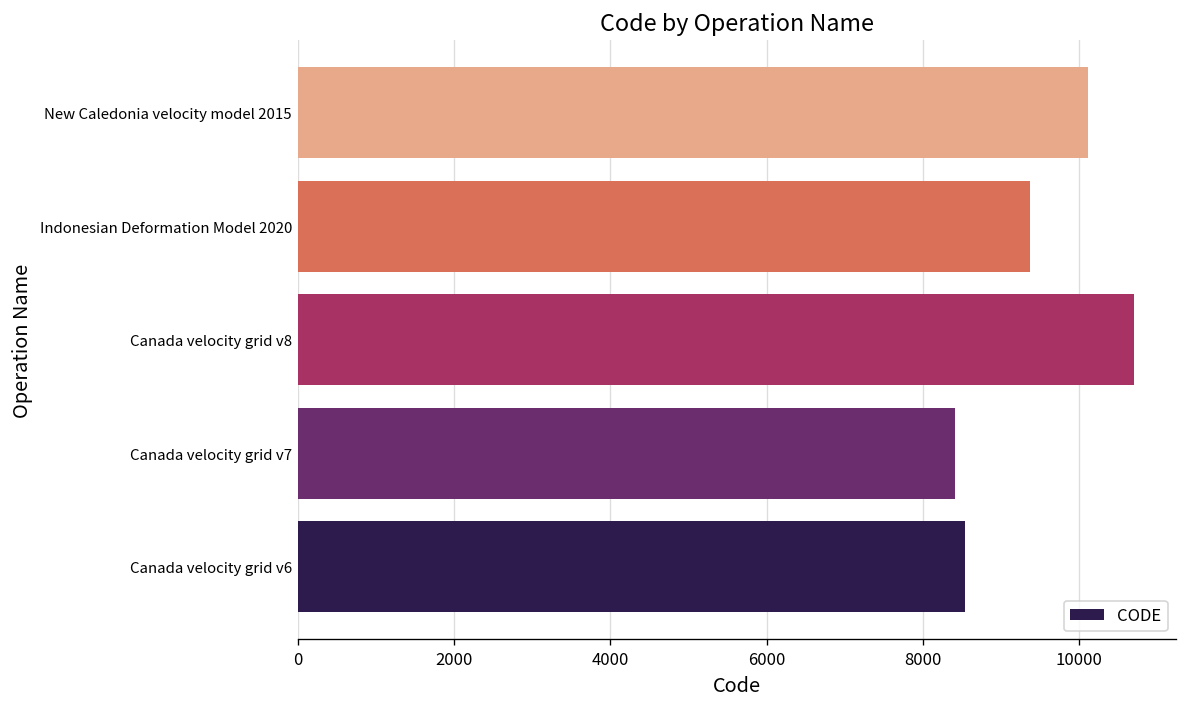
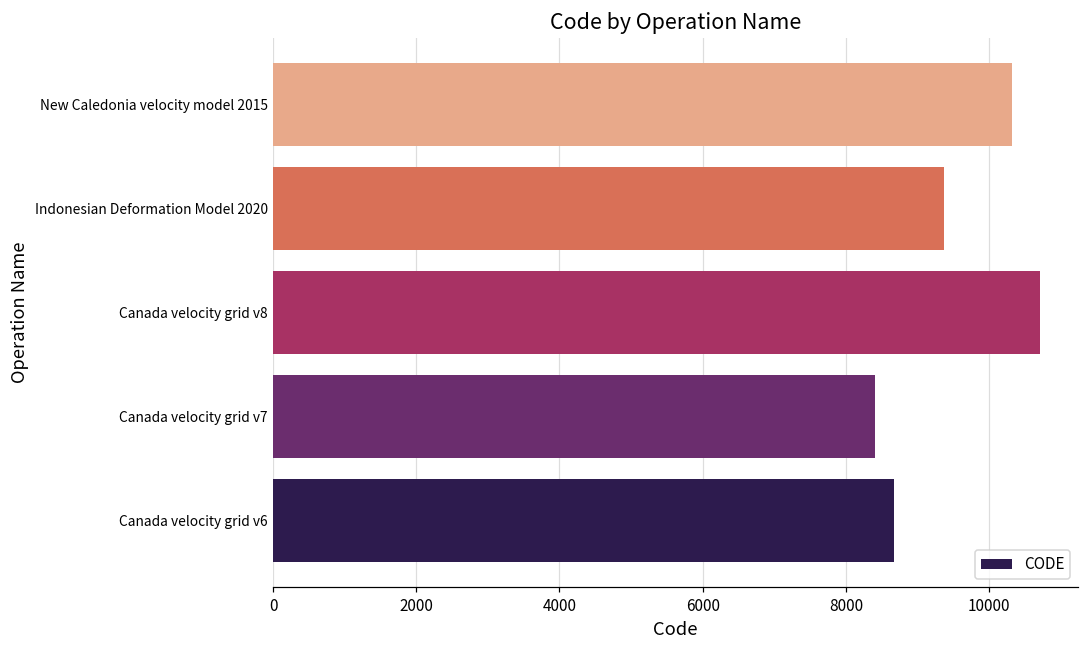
New Caledonia velocity model 2015: 10100 -> 10300
Canada velocity grid v6: 8500 -> 8700
